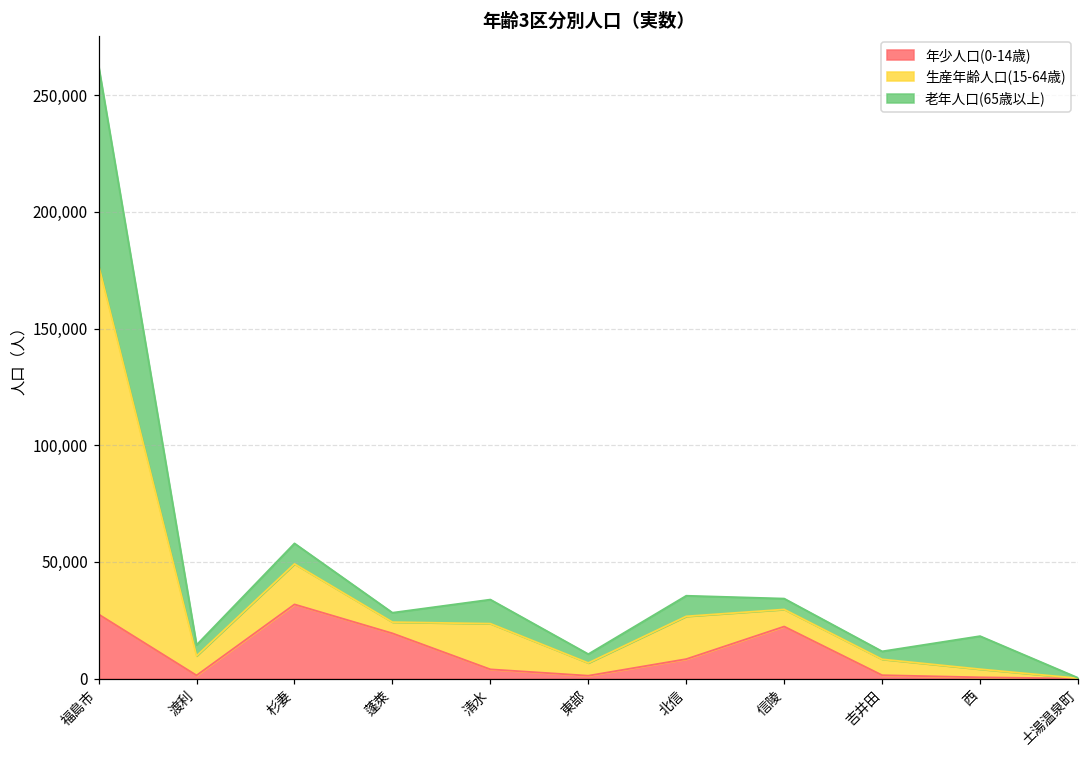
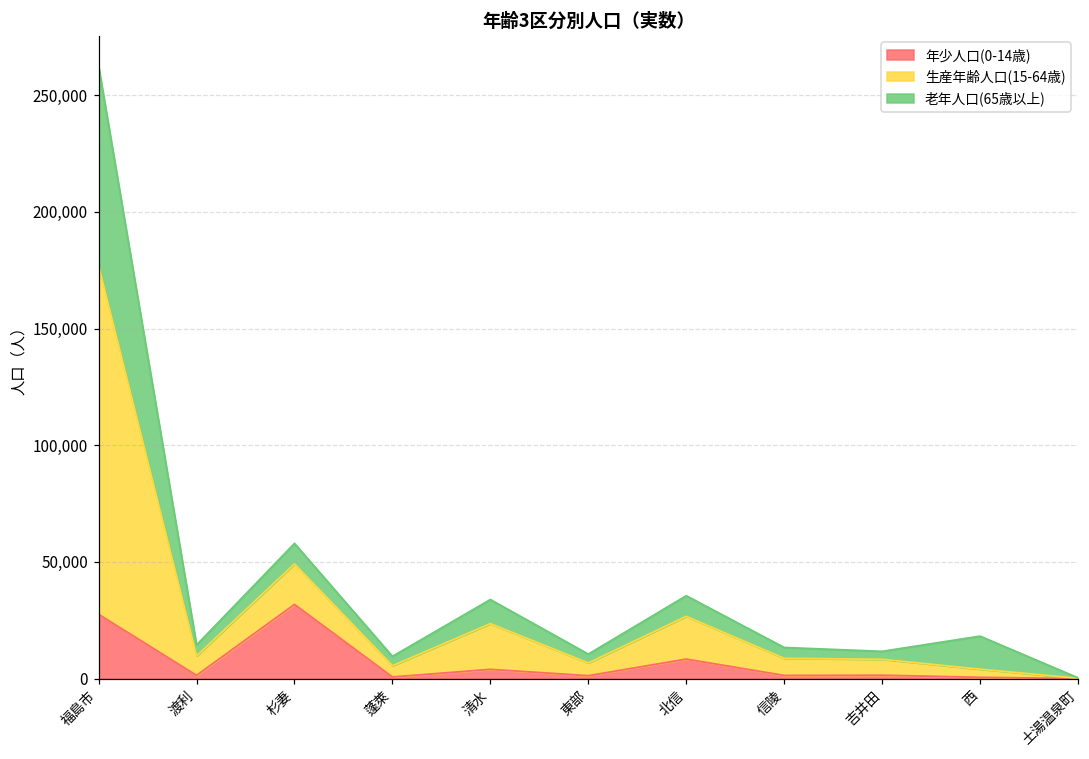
年少人口(0-14歳), 蓬萊: 19,000 -> 1,000
年少人口(0-14歳), 信陵: 22,000 -> 1,000
